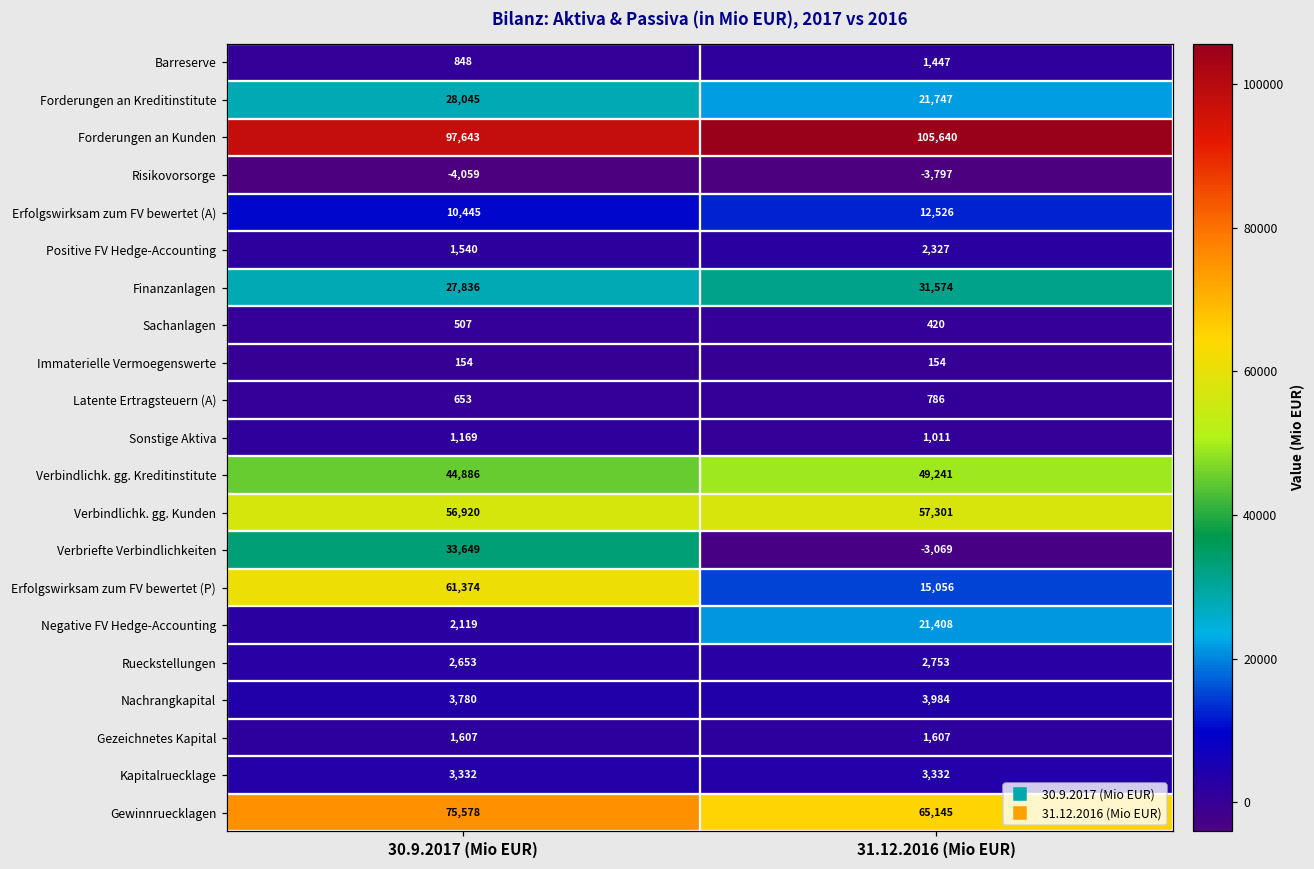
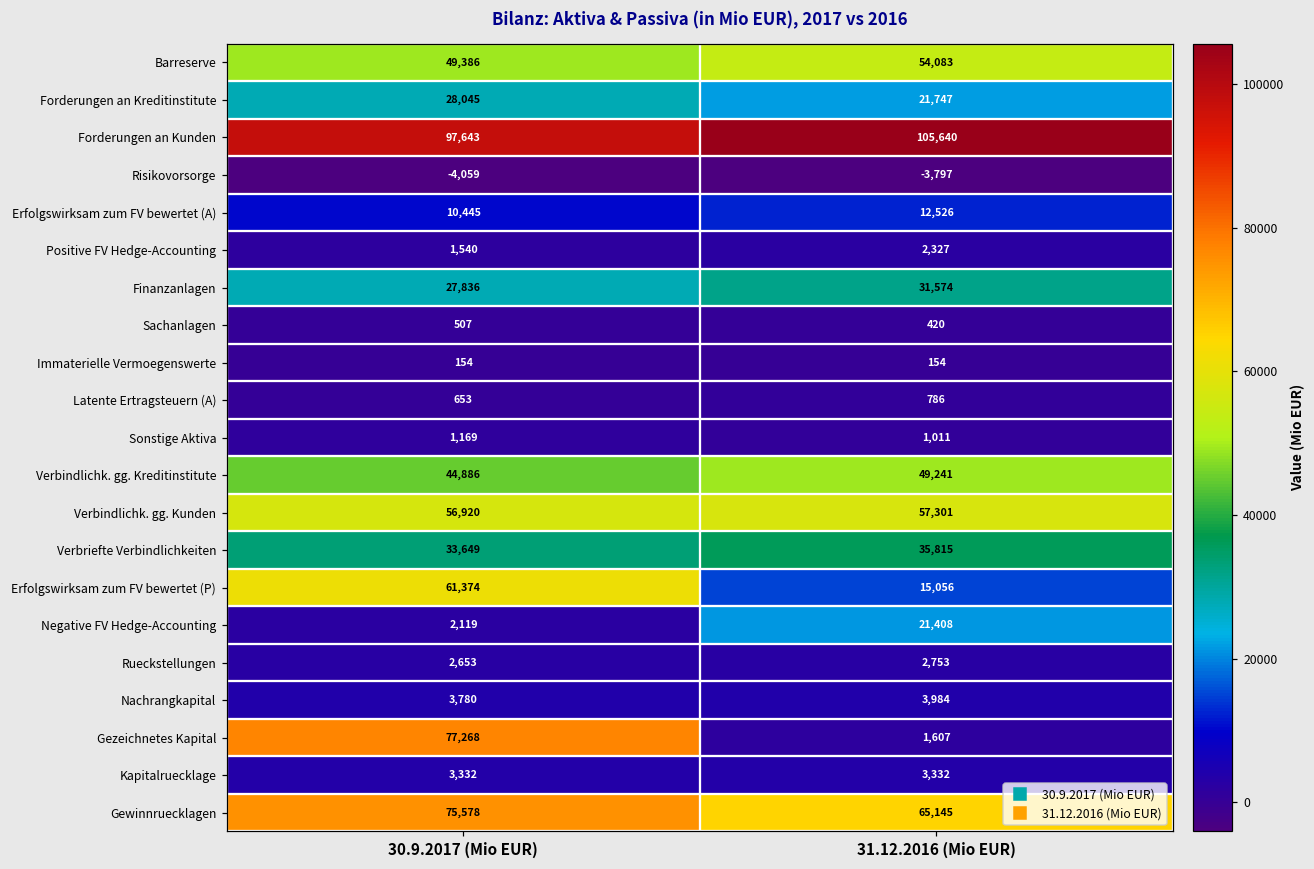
Barreserve, 30.9.2017 (Mio EUR): 848 -> 49,386
Barreserve, 31.12.2016 (Mio EUR): 1,447 -> 54,083
Verbriefte Verbindlichkeiten, 31.12.2016 (Mio EUR): -3,069 -> 35,815
Gezeichnetes Kapital, 30.9.2017 (Mio EUR): 1,607 -> 77,268
